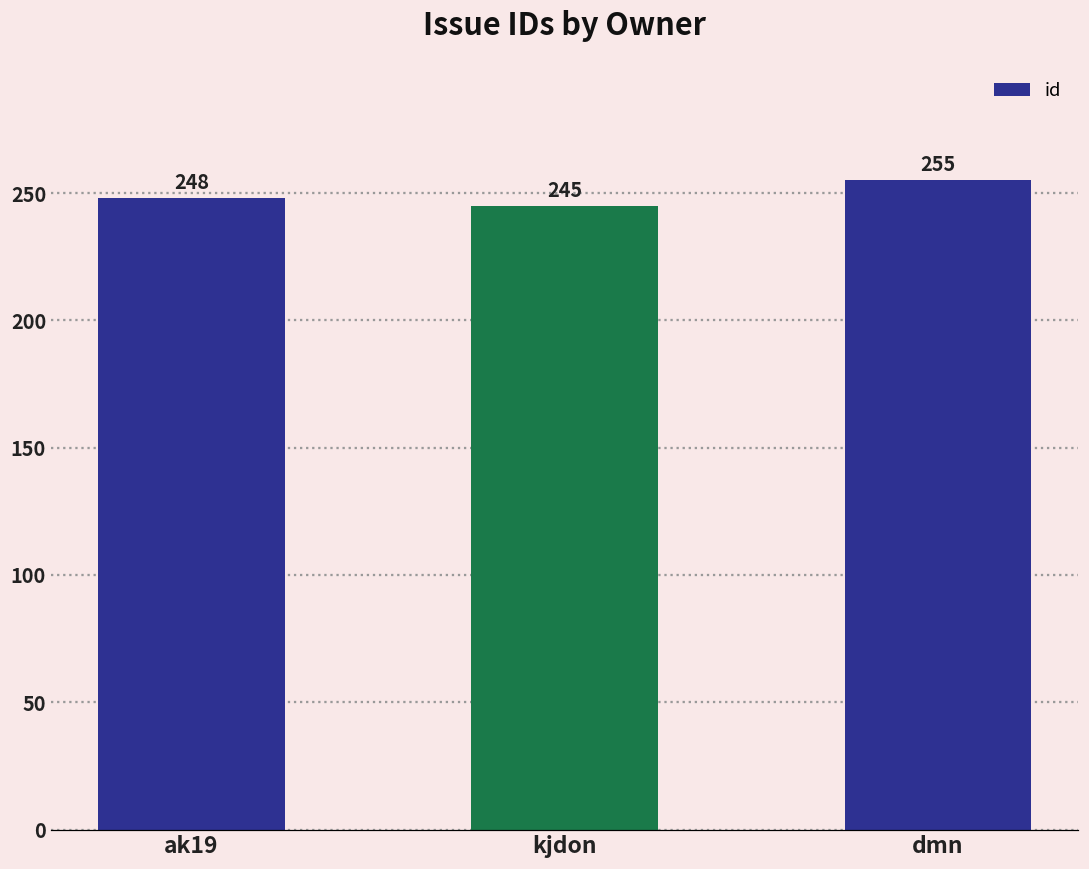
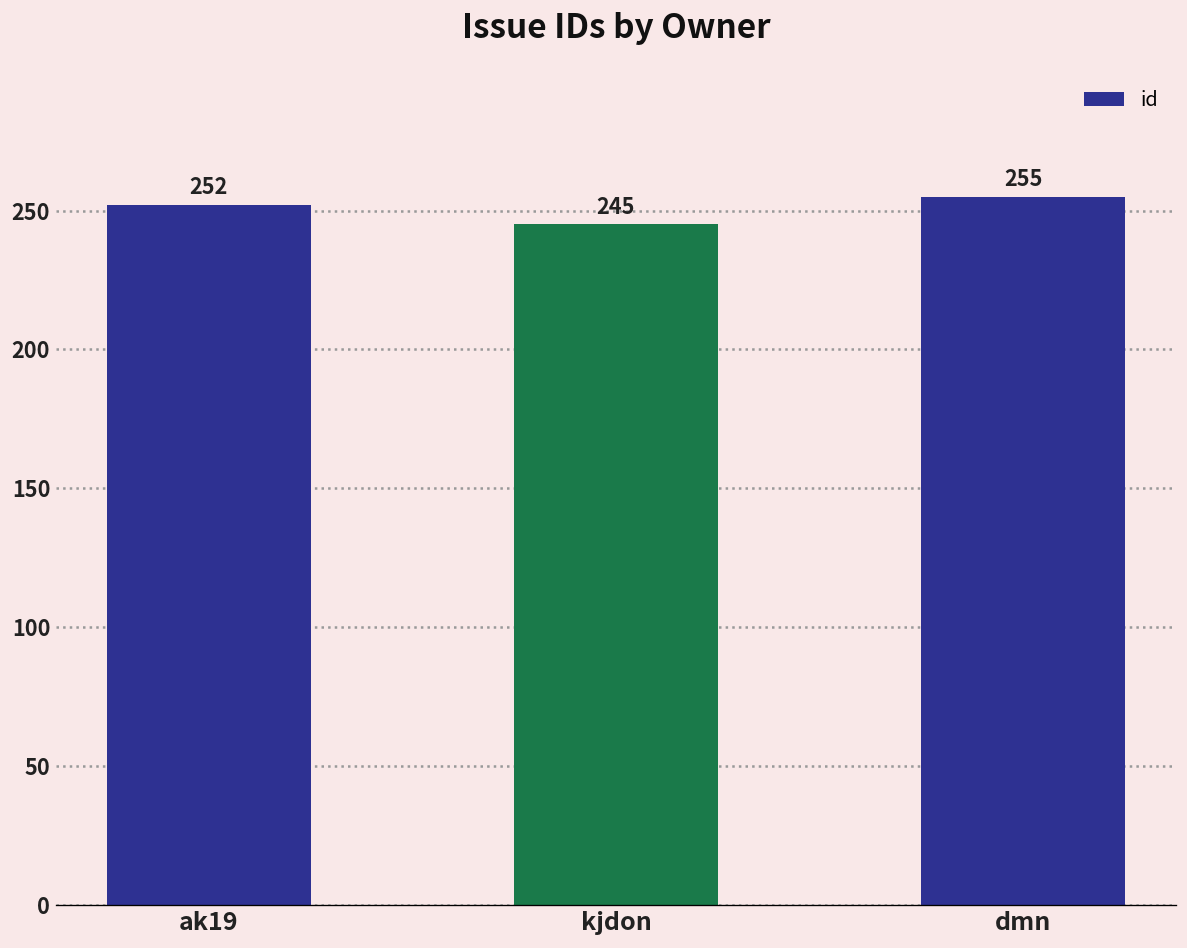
ak19: 248 -> 252
